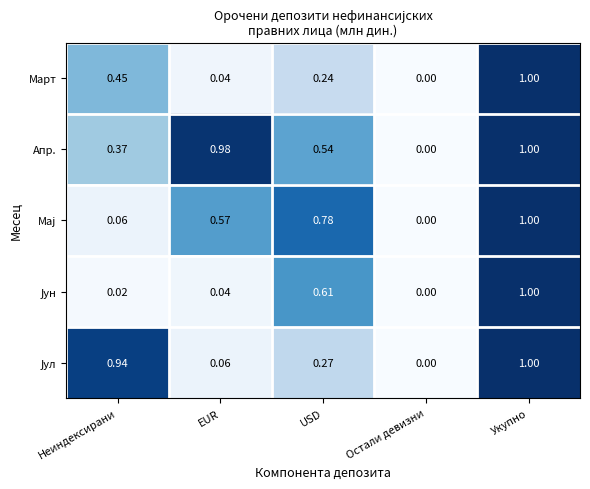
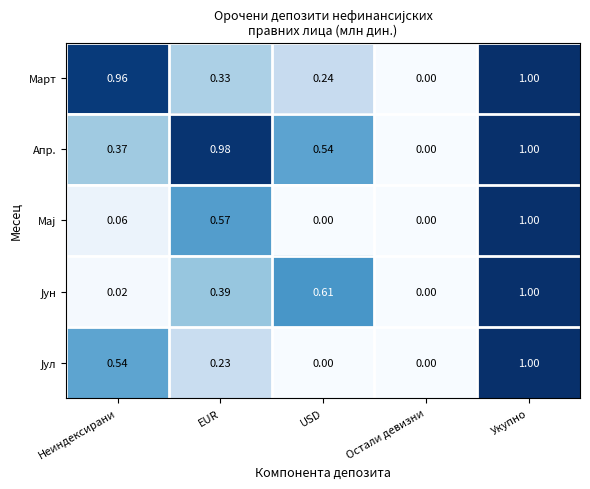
Март, Неиндексирани: 0.45 -> 0.96
Март, EUR: 0.04 -> 0.33
Мај, USD: 0.78 -> 0.00
Јун, EUR: 0.04 -> 0.39
Јул, Неиндексирани: 0.94 -> 0.54
Јул, EUR: 0.06 -> 0.23
Јул, USD: 0.27 -> 0.00
